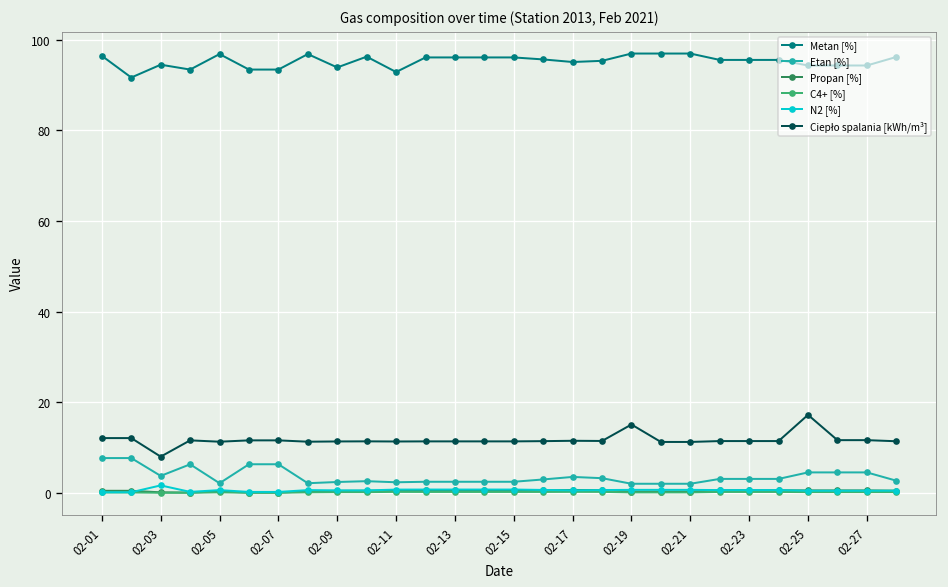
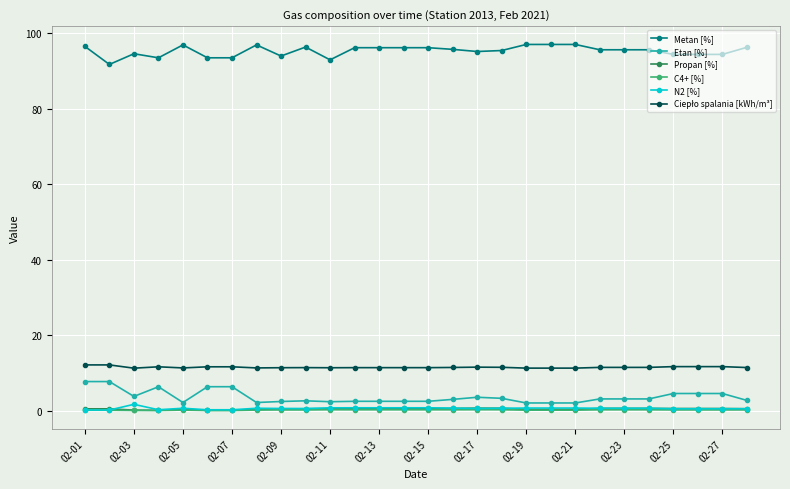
Ciepło spalania [kWh/m³], 02-03: 8 -> 11
Ciepło spalania [kWh/m³], 02-19: 15 -> 11
Ciepło spalania [kWh/m³], 02-25: 17 -> 12
